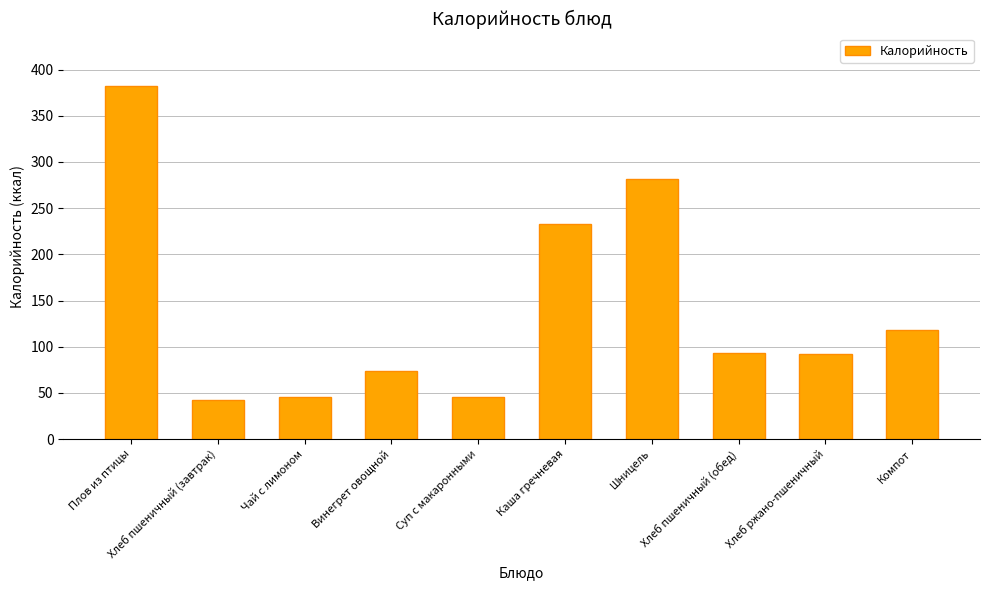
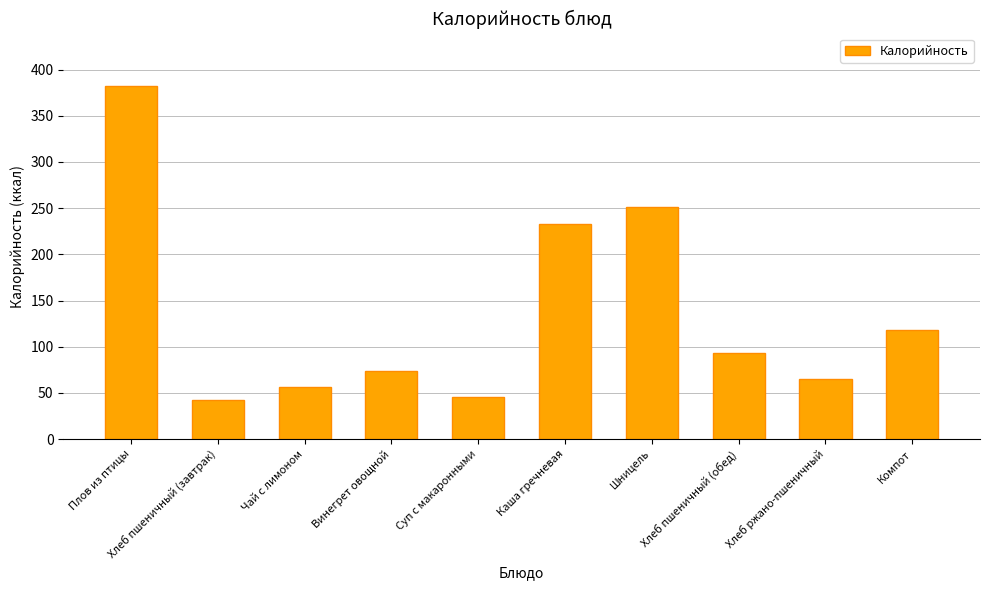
Чай с лимоном: 50 -> 60
Шницель: 280 -> 250
Хлеб ржано-пшеничный: 90 -> 70
